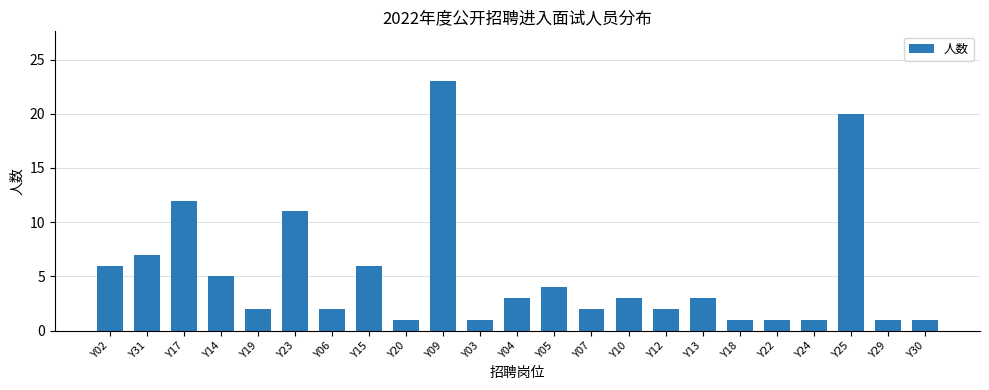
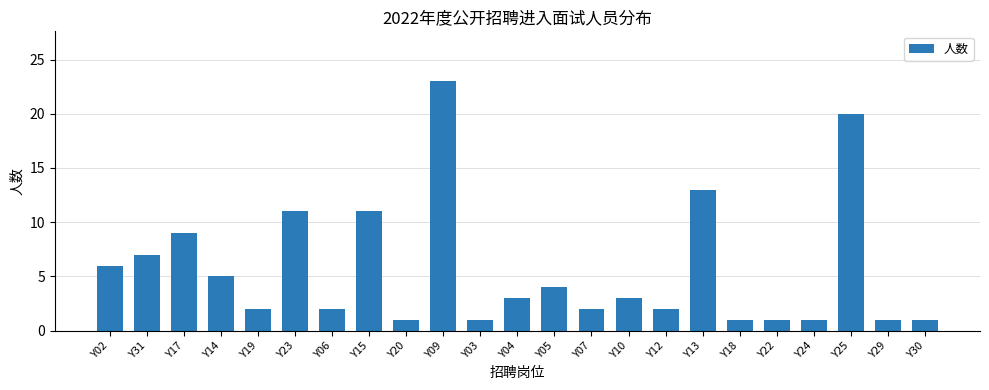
Y17: 12 -> 9
Y15: 6 -> 11
Y13: 3 -> 13
